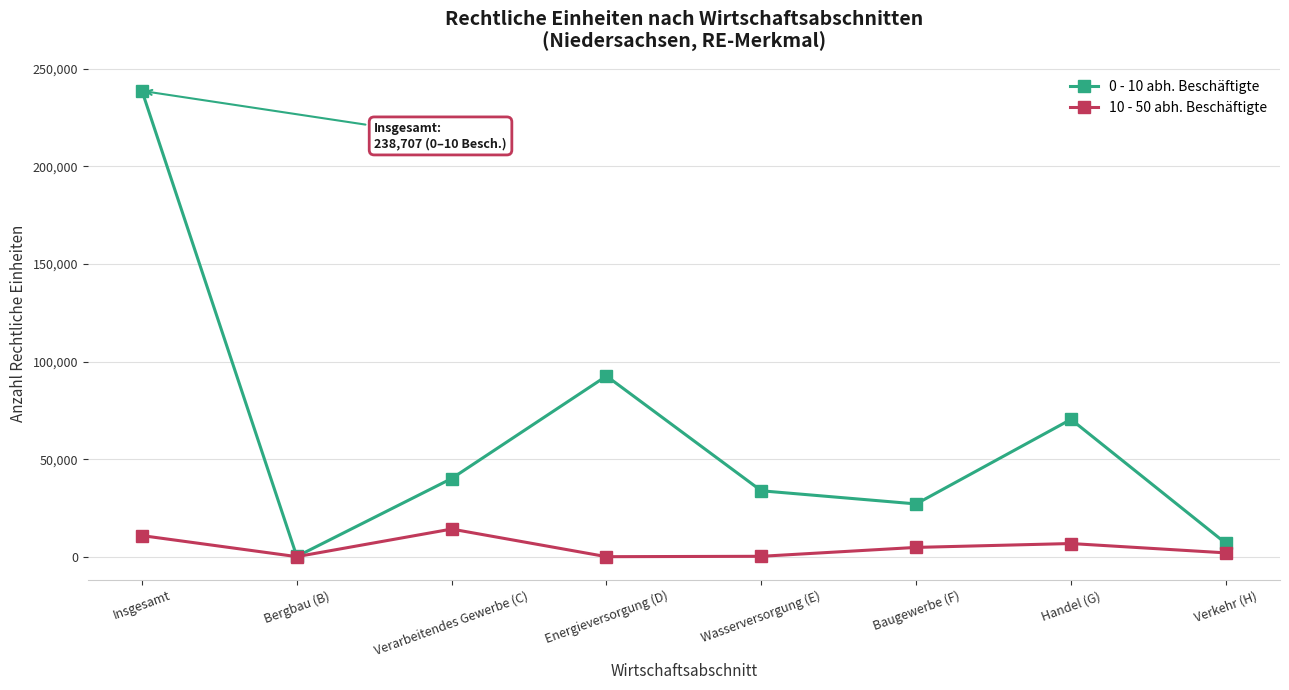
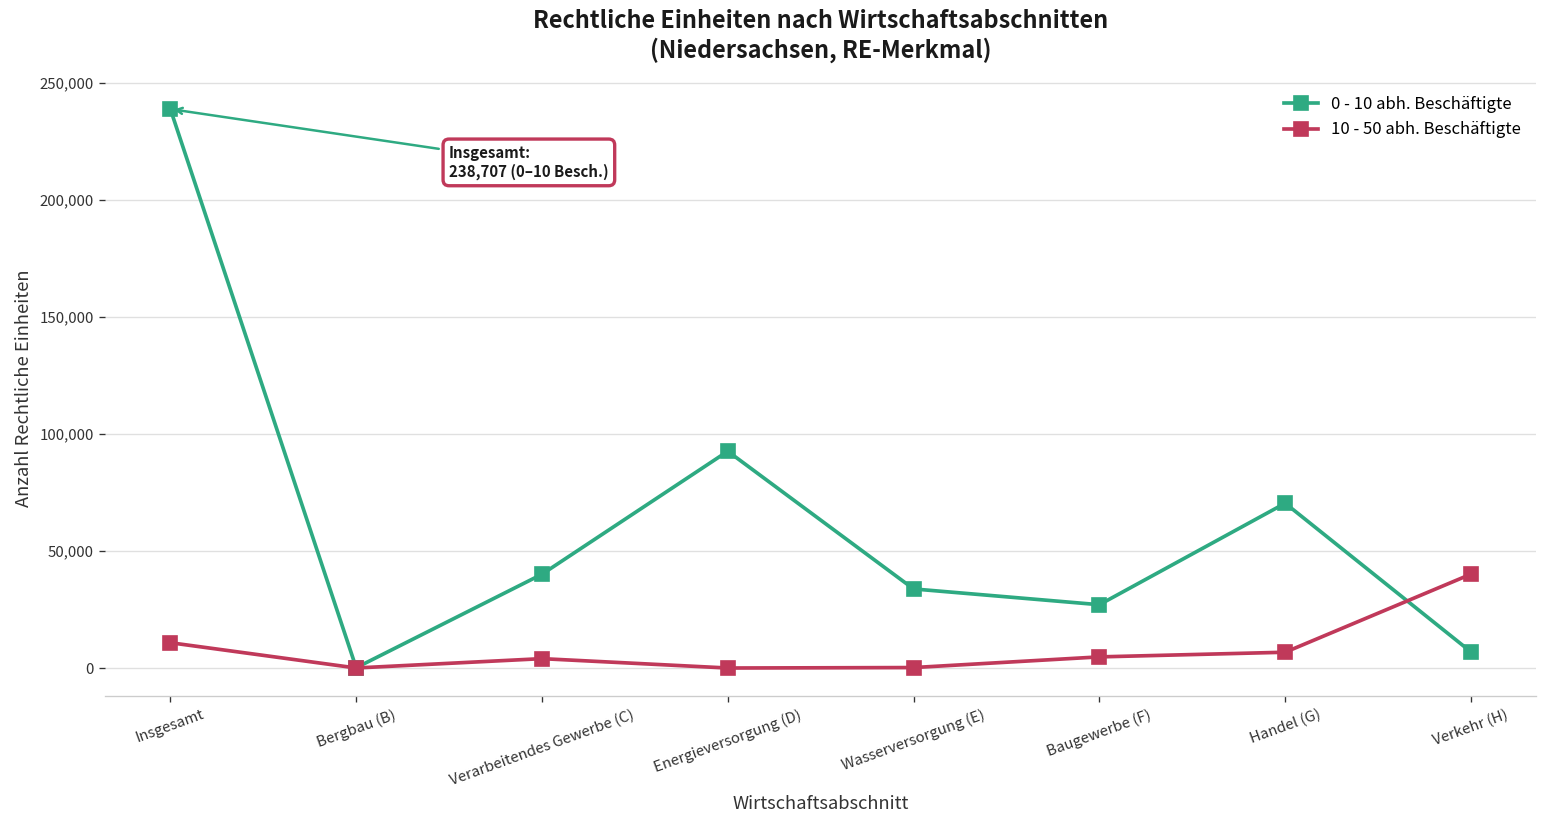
10 - 50 abh. Beschäftigte, Verarbeitendes Gewerbe (C): 14,000 -> 4,000
10 - 50 abh. Beschäftigte, Verkehr (H): 2,000 -> 40,000
